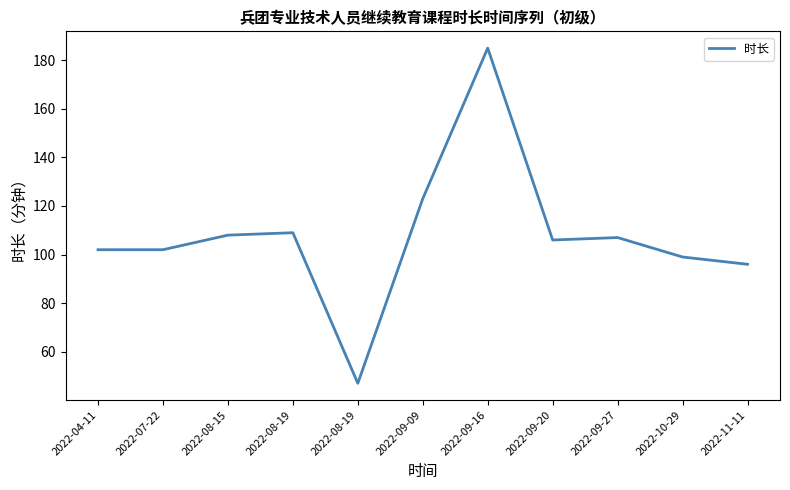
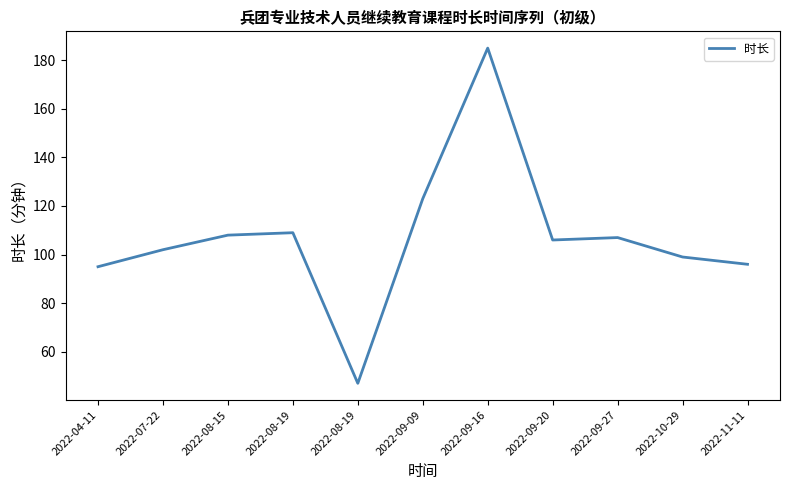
2022-04-11: 102 -> 95
